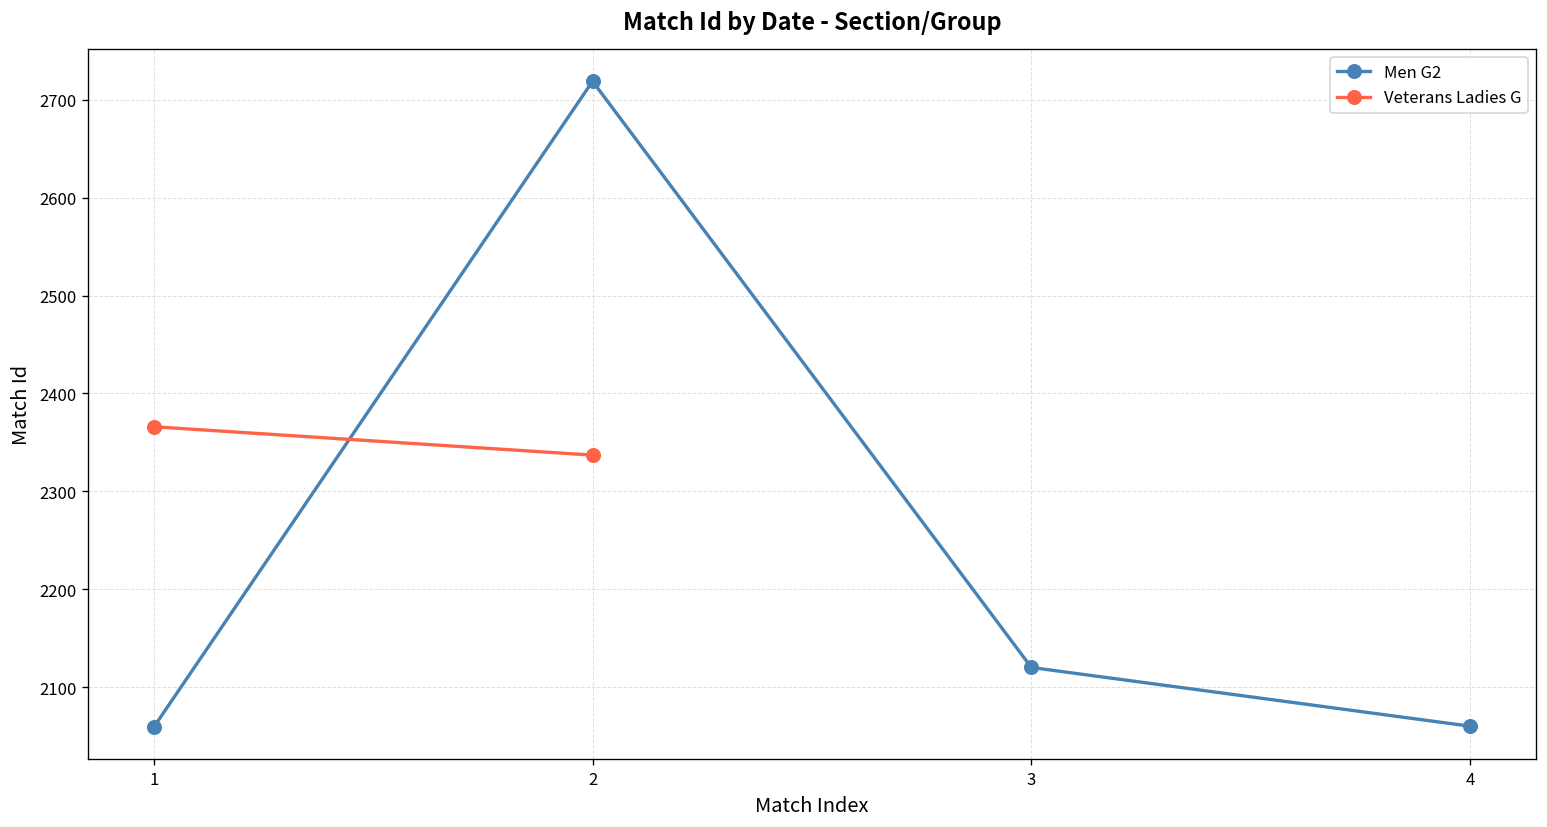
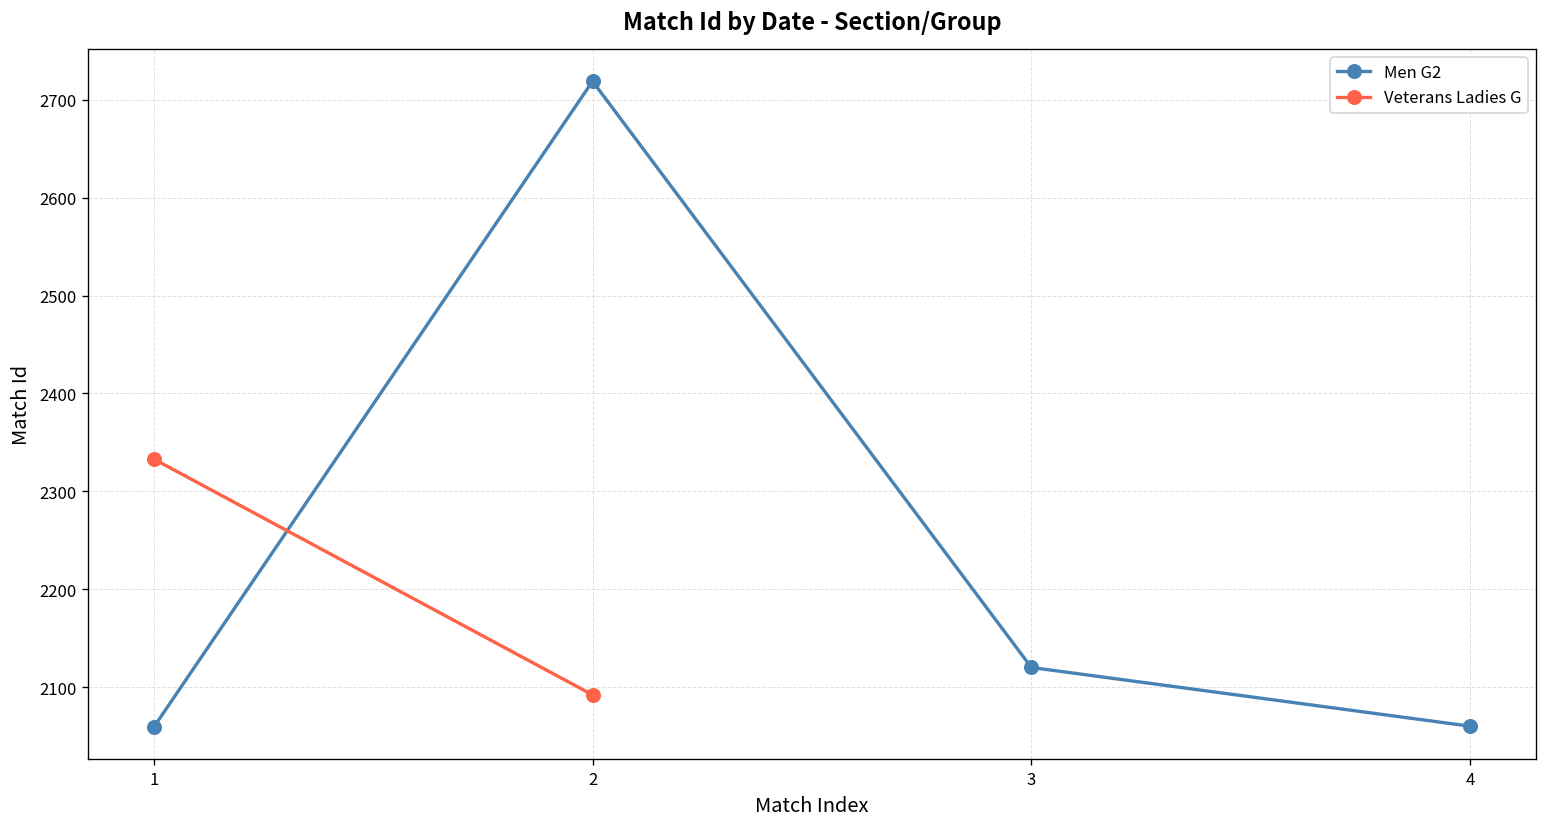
Veterans Ladies G, 1: 2370 -> 2330
Veterans Ladies G, 2: 2340 -> 2090
